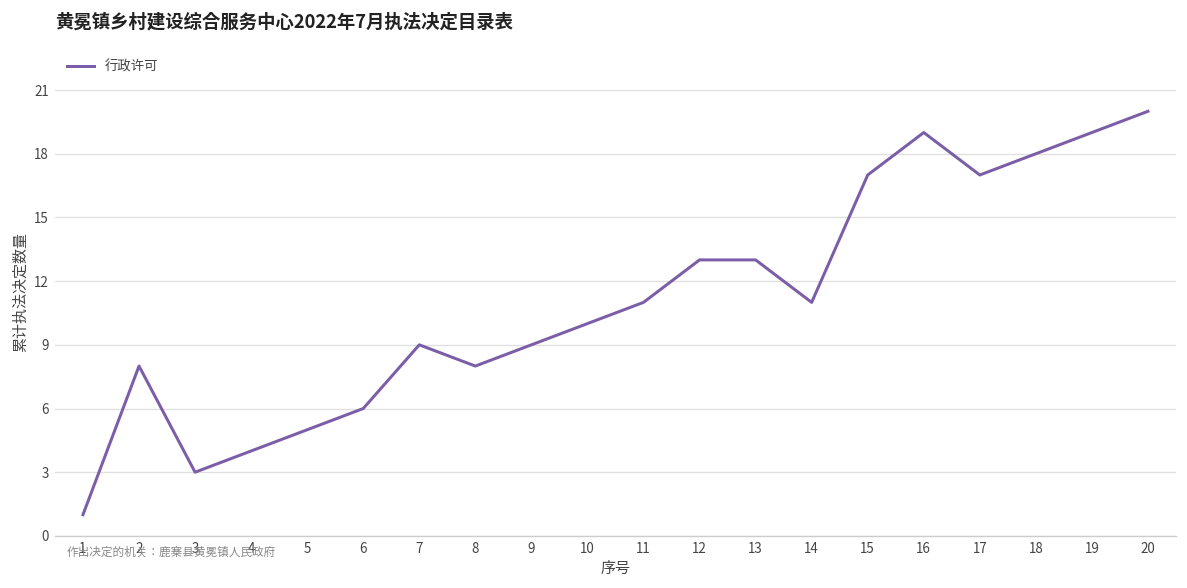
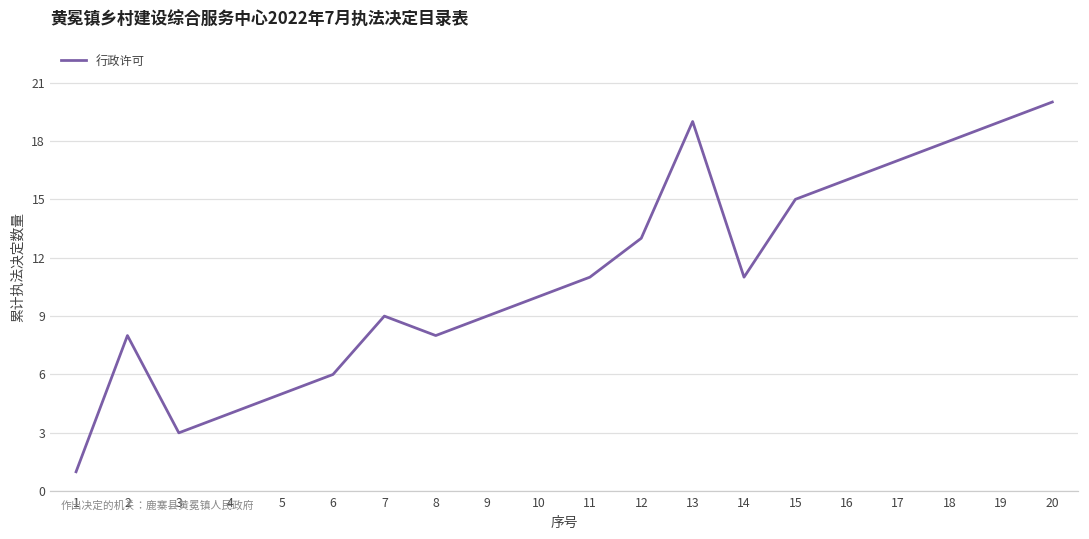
13: 13 -> 19
15: 17 -> 15
16: 19 -> 16
